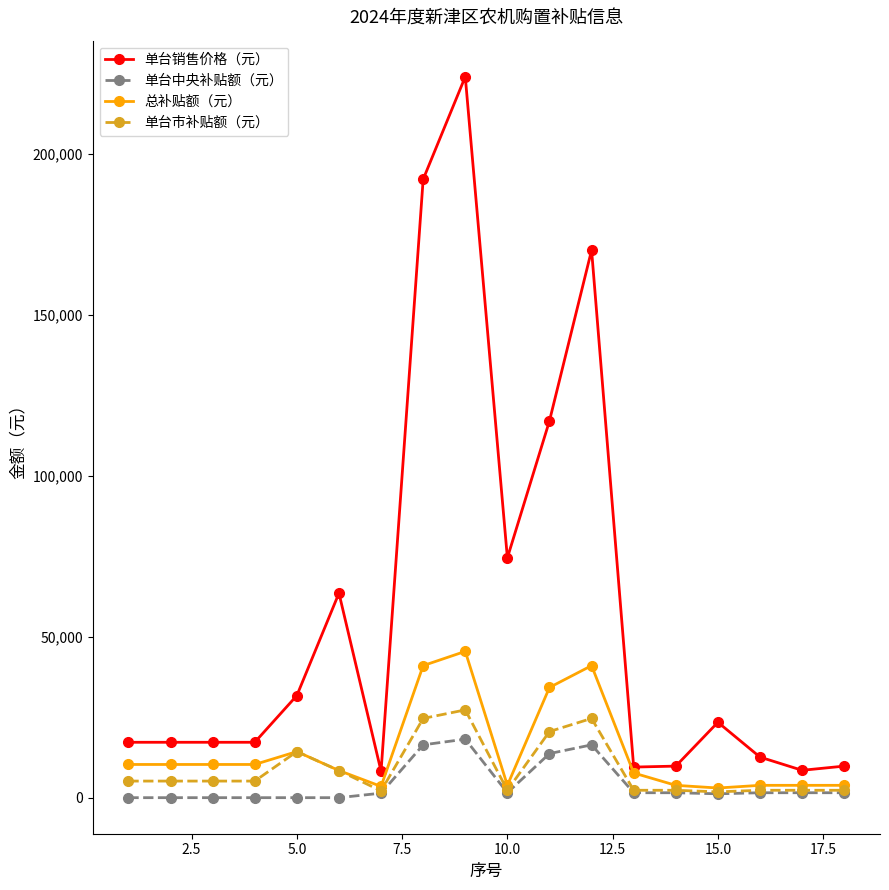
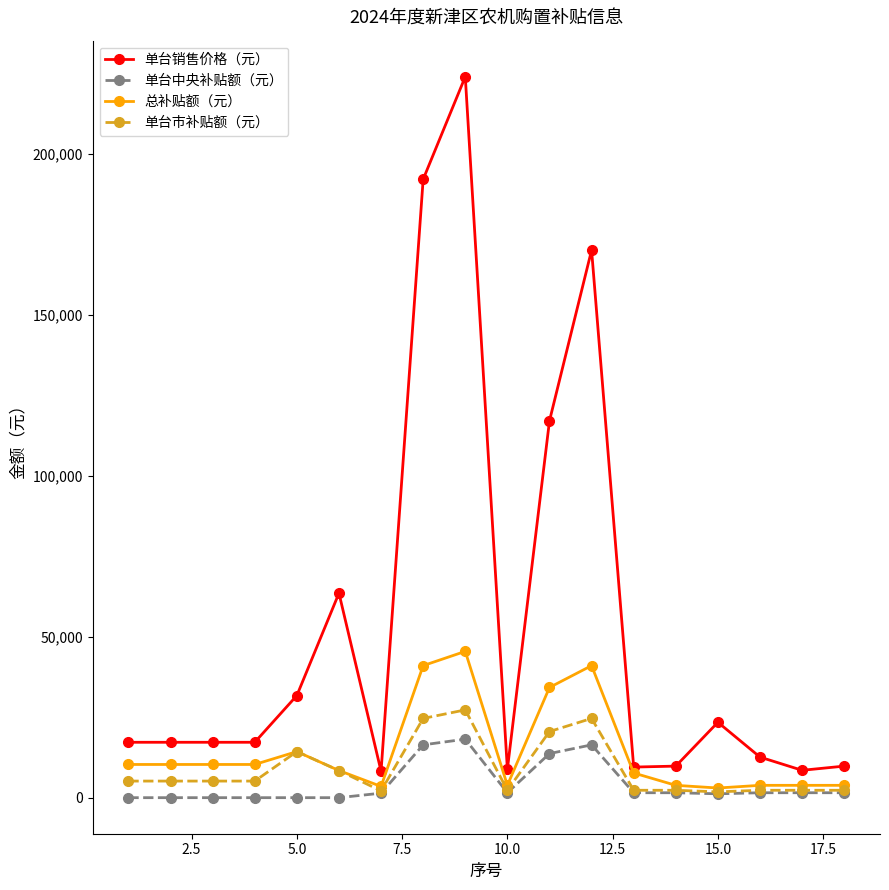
单台销售价格（元）, 10.0: 74,000 -> 9,000
